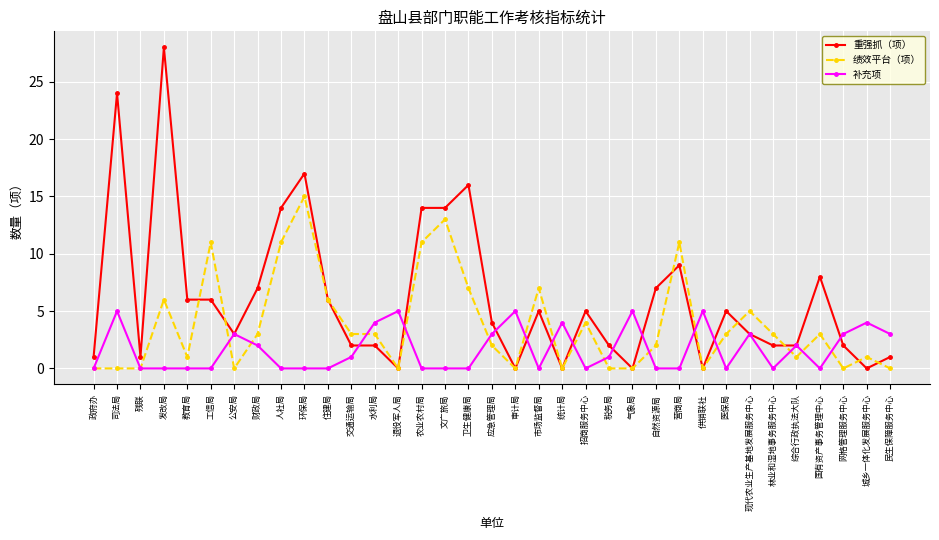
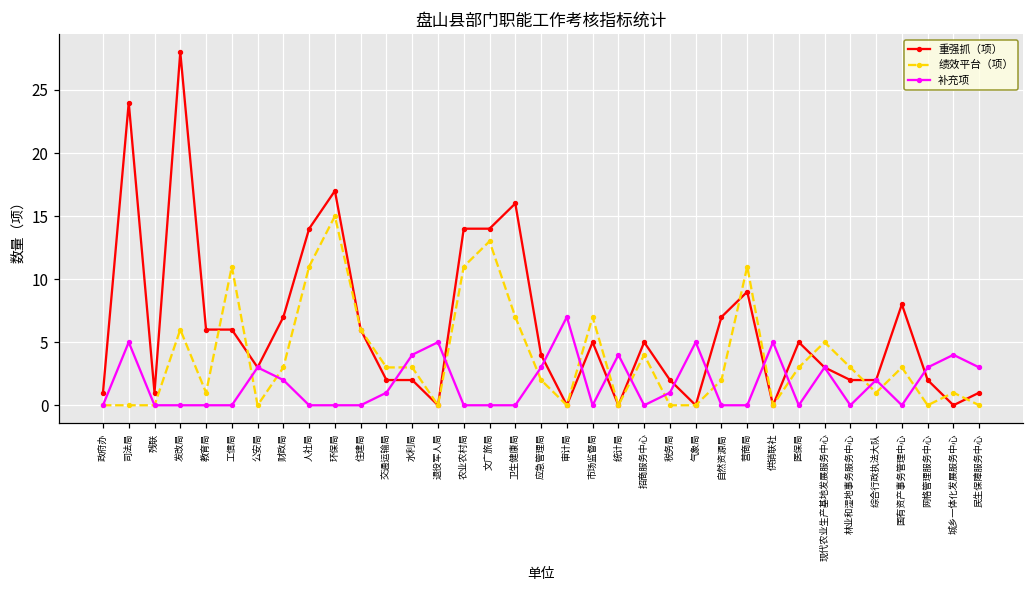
补充项, 审计局: 5 -> 7
